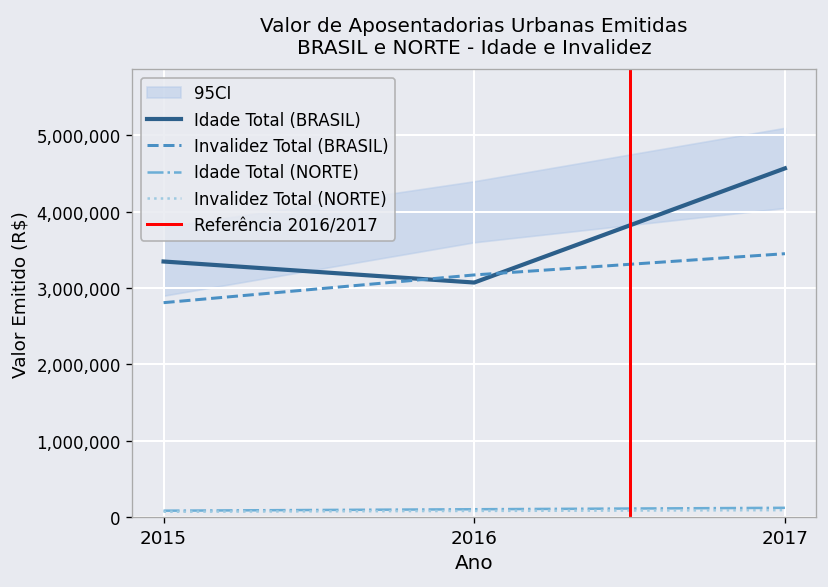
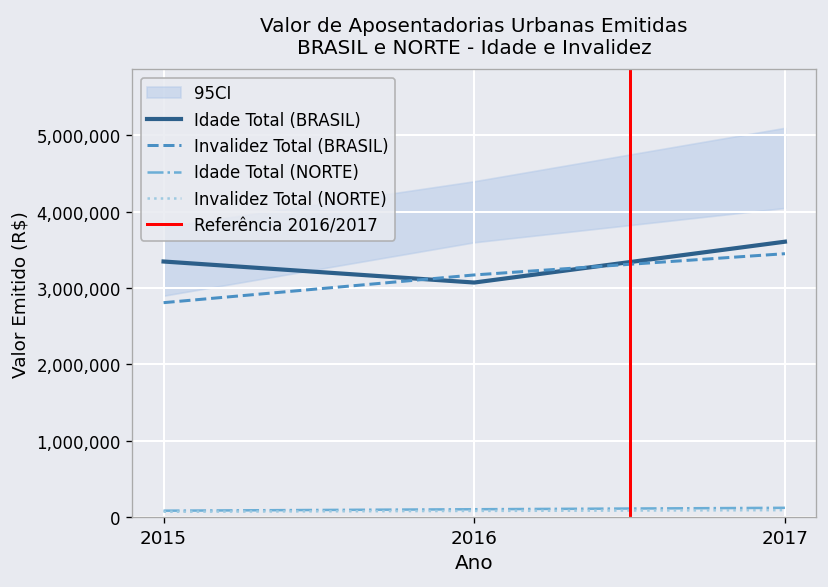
Idade Total (BRASIL), 2017: 4,600,000 -> 3,600,000
